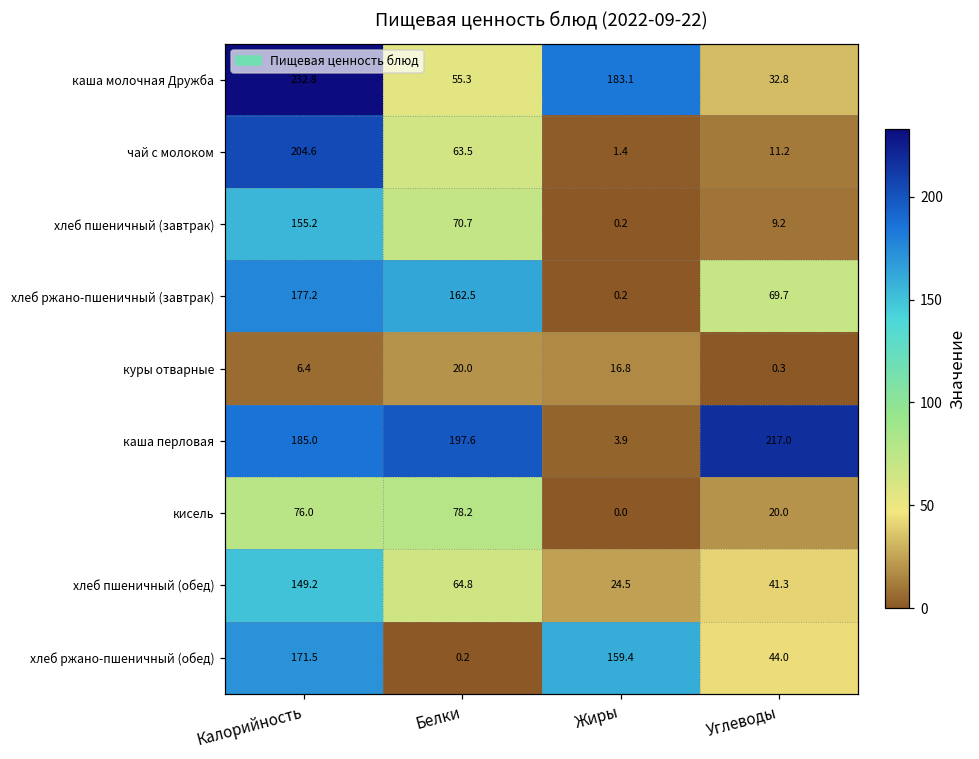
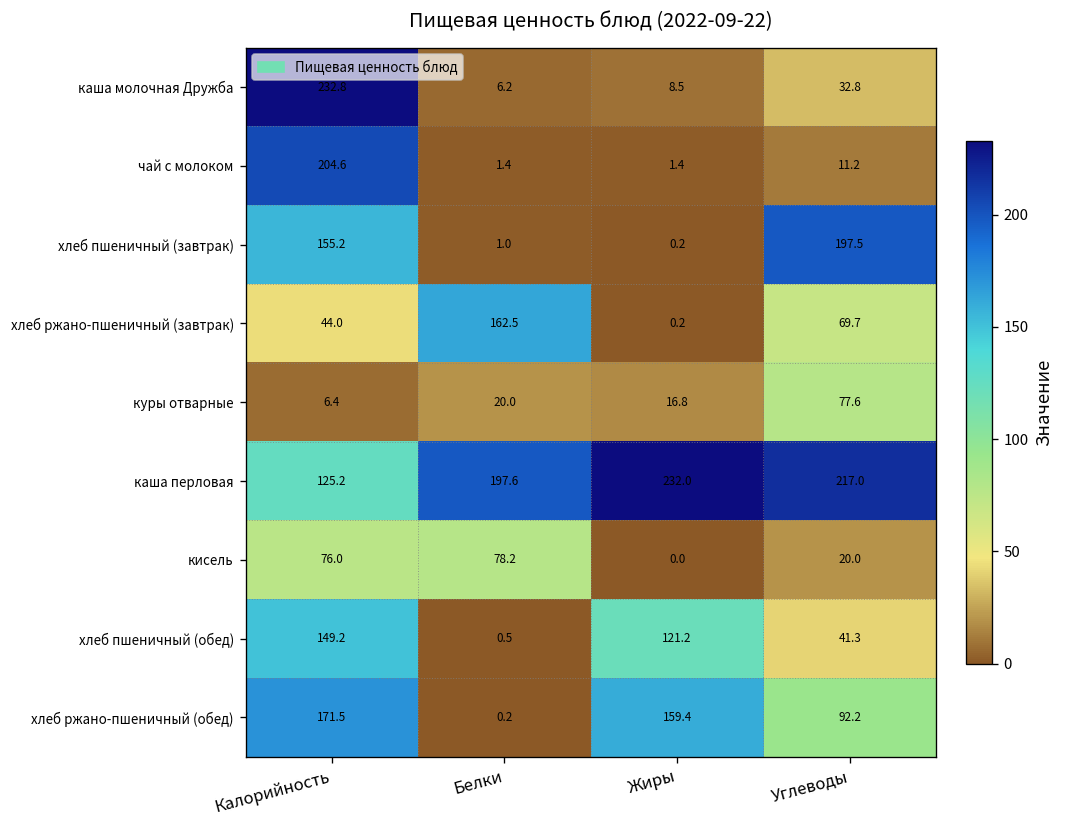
каша молочная Дружба, Белки: 55.3 -> 6.2
каша молочная Дружба, Жиры: 183.1 -> 8.5
чай с молоком, Белки: 63.5 -> 1.4
хлеб пшеничный (завтрак), Белки: 70.7 -> 1.0
хлеб пшеничный (завтрак), Углеводы: 9.2 -> 197.5
хлеб ржано-пшеничный (завтрак), Калорийность: 177.2 -> 44.0
куры отварные, Углеводы: 0.3 -> 77.6
каша перловая, Калорийность: 185.0 -> 125.2
каша перловая, Жиры: 3.9 -> 232.0
хлеб пшеничный (обед), Белки: 64.8 -> 0.5
хлеб пшеничный (обед), Жиры: 24.5 -> 121.2
хлеб ржано-пшеничный (обед), Углеводы: 44.0 -> 92.2
